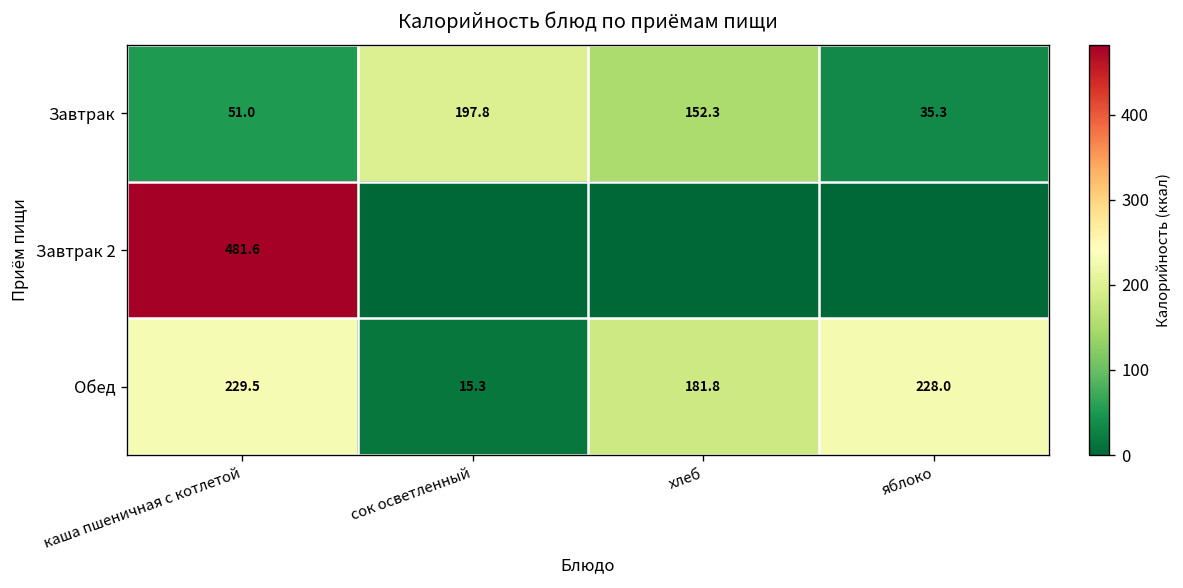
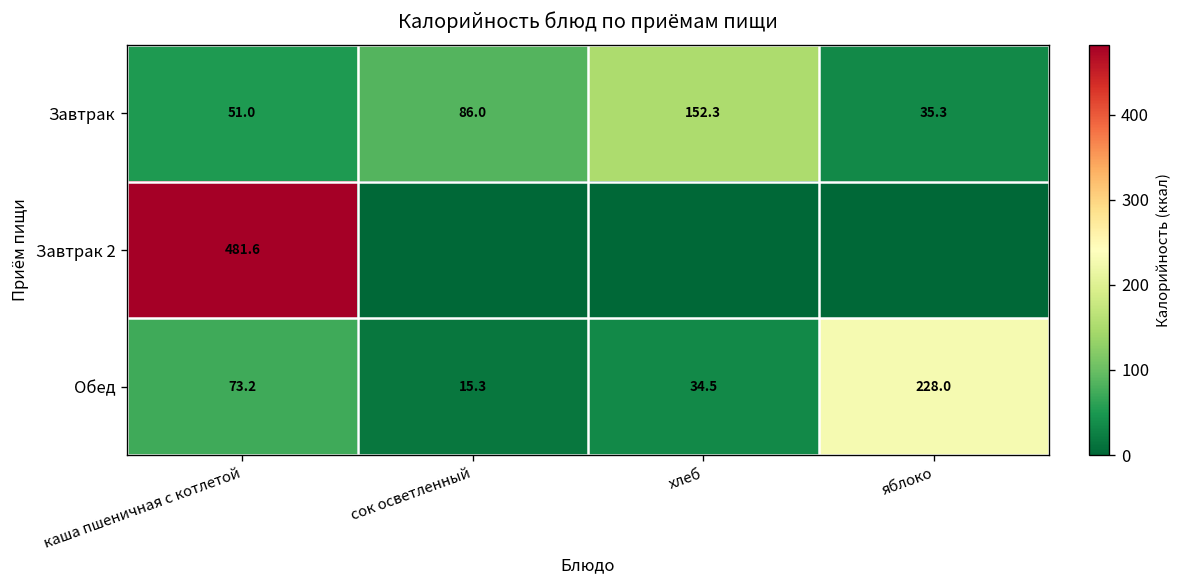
Завтрак, сок осветленный: 197.8 -> 86.0
Обед, каша пшеничная с котлетой: 229.5 -> 73.2
Обед, хлеб: 181.8 -> 34.5
